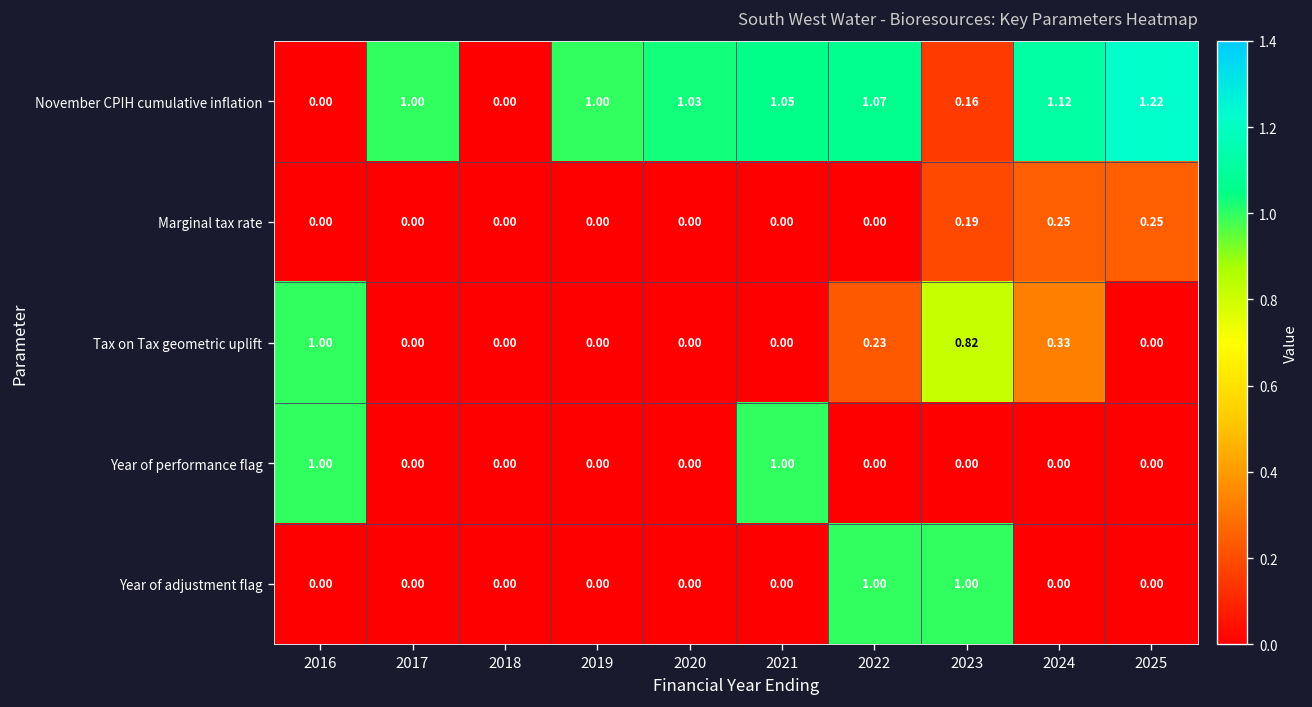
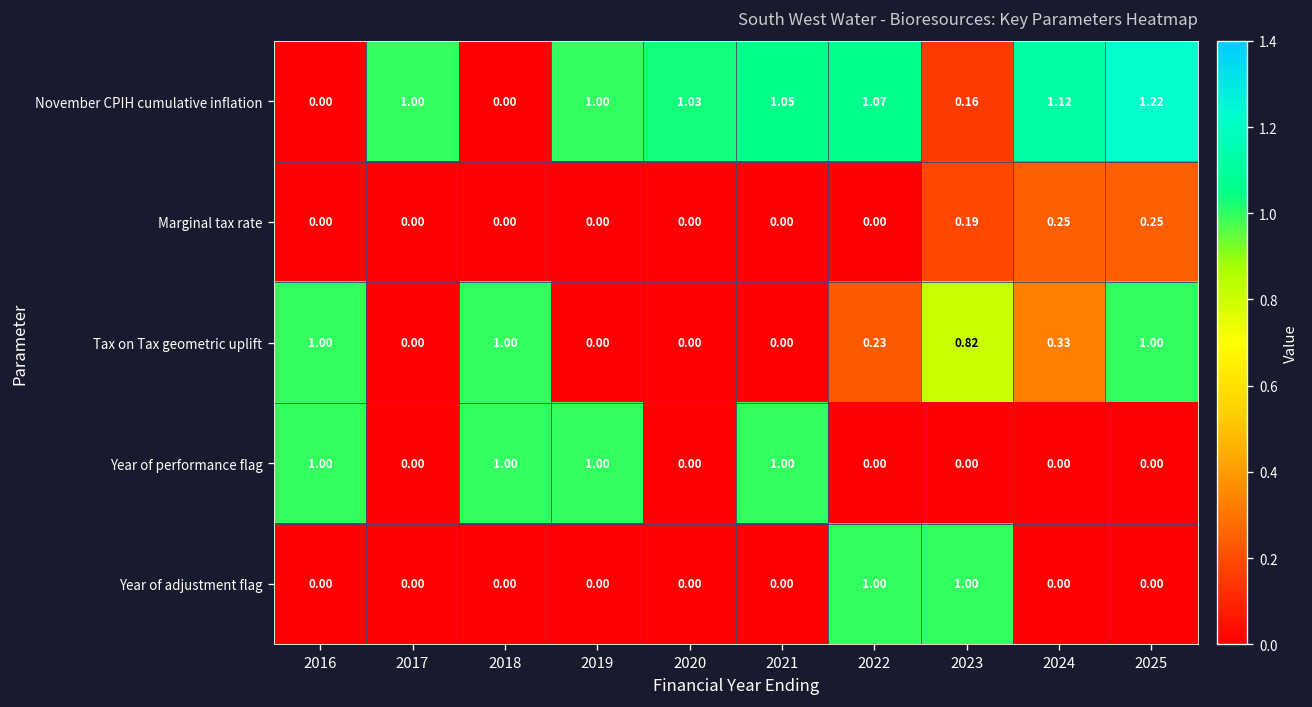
Tax on Tax geometric uplift, 2018: 0.00 -> 1.00
Tax on Tax geometric uplift, 2025: 0.00 -> 1.00
Year of performance flag, 2018: 0.00 -> 1.00
Year of performance flag, 2019: 0.00 -> 1.00
